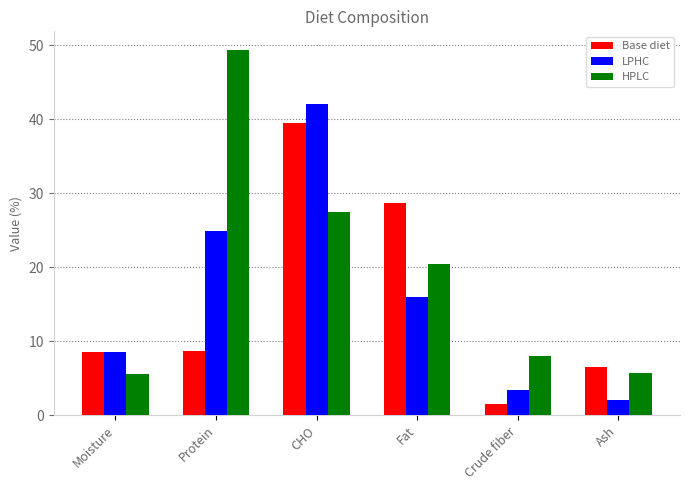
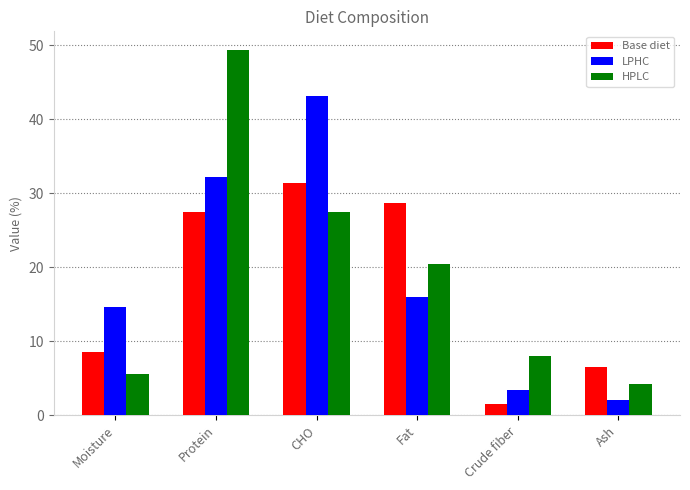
LPHC, Moisture: 9 -> 15
Base diet, Protein: 9 -> 27
LPHC, Protein: 25 -> 32
Base diet, CHO: 39 -> 31
LPHC, CHO: 42 -> 43
HPLC, Ash: 6 -> 4
